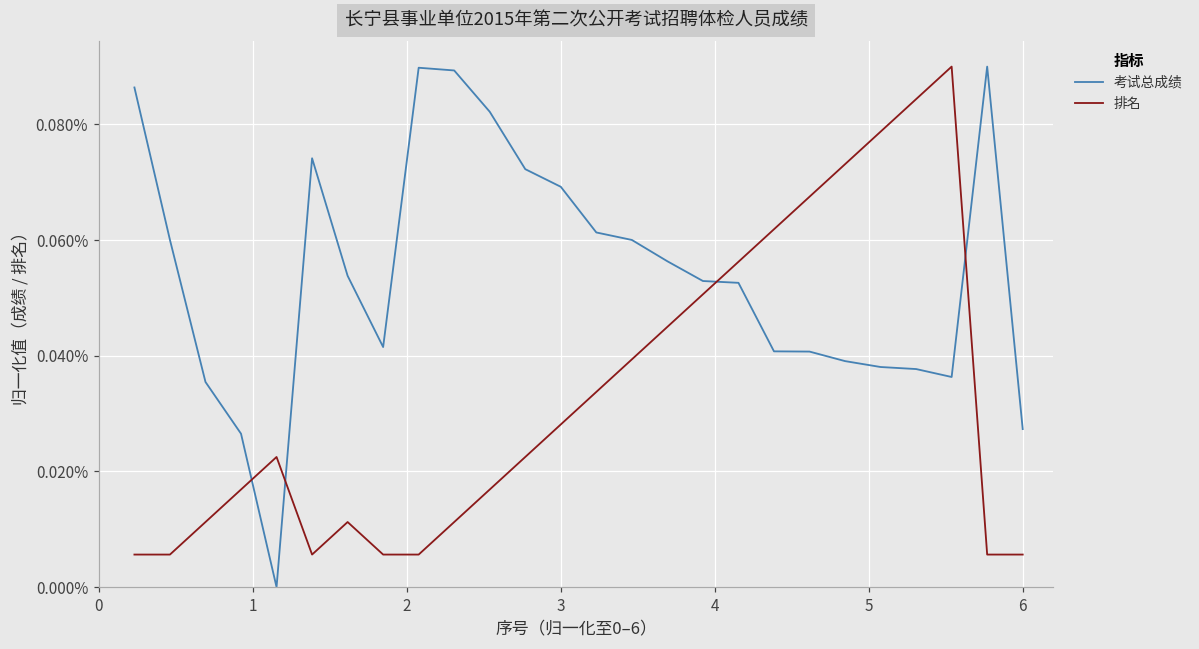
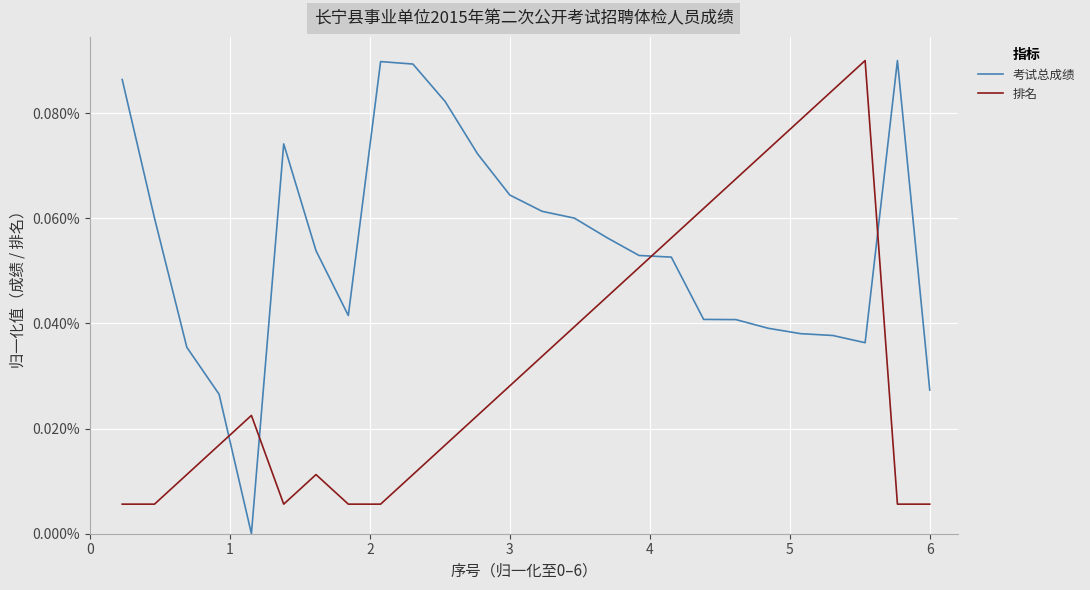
考试总成绩, 3: 0.069% -> 0.064%
